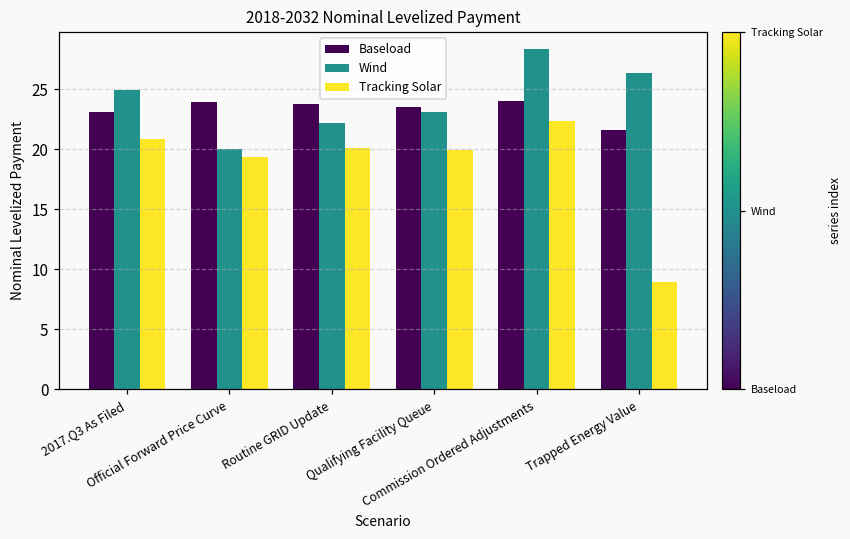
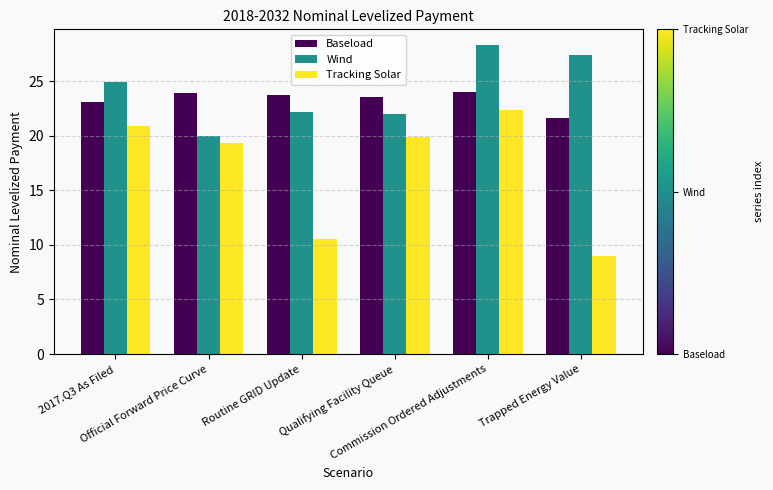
Tracking Solar, Routine GRID Update: 20.1 -> 10.5
Wind, Qualifying Facility Queue: 23.1 -> 22.0
Wind, Trapped Energy Value: 26.4 -> 27.4
